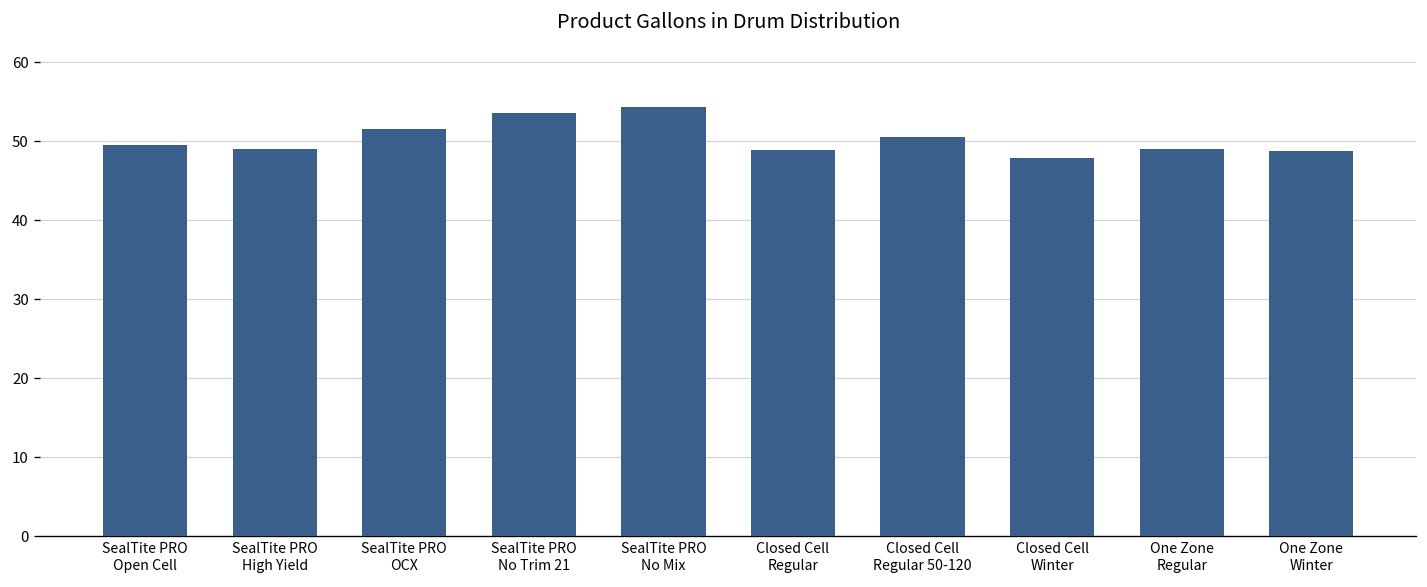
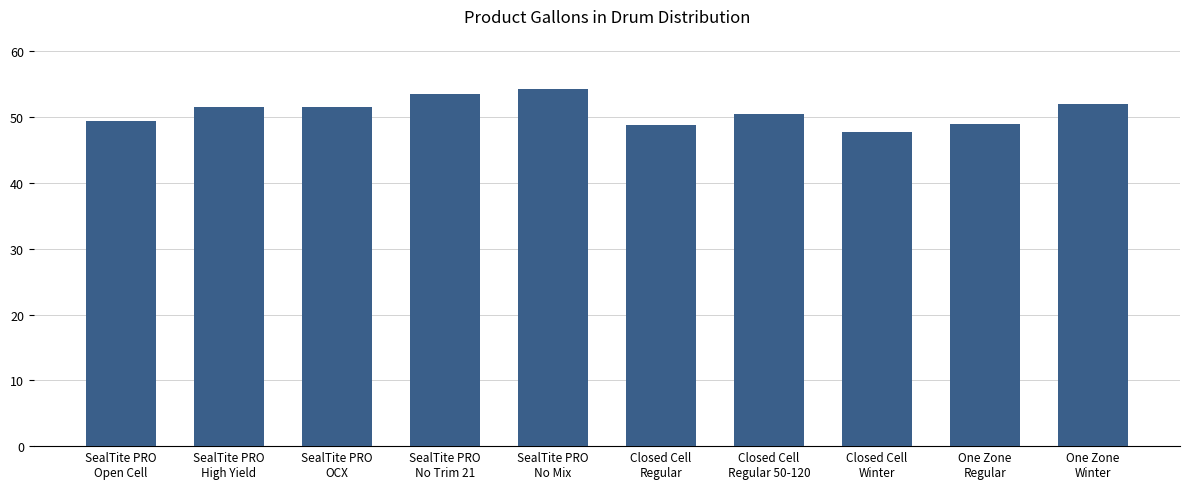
SealTite PRO High Yield: 49 -> 52
One Zone Winter: 49 -> 52
